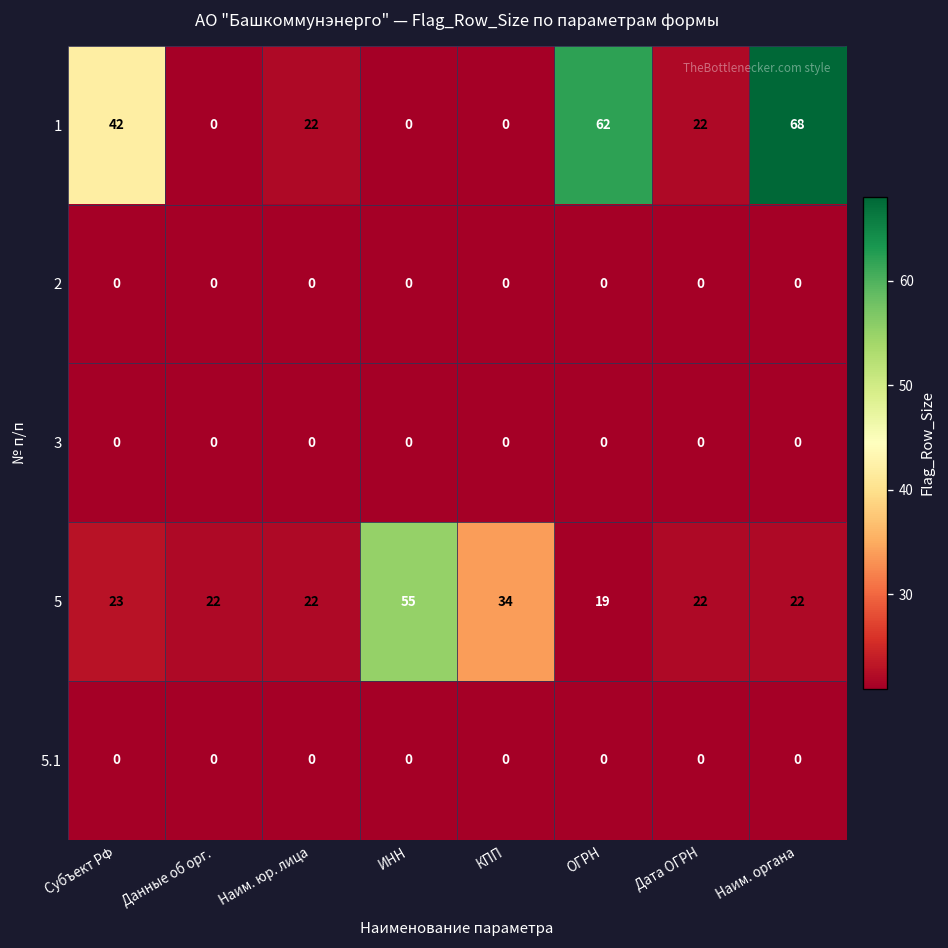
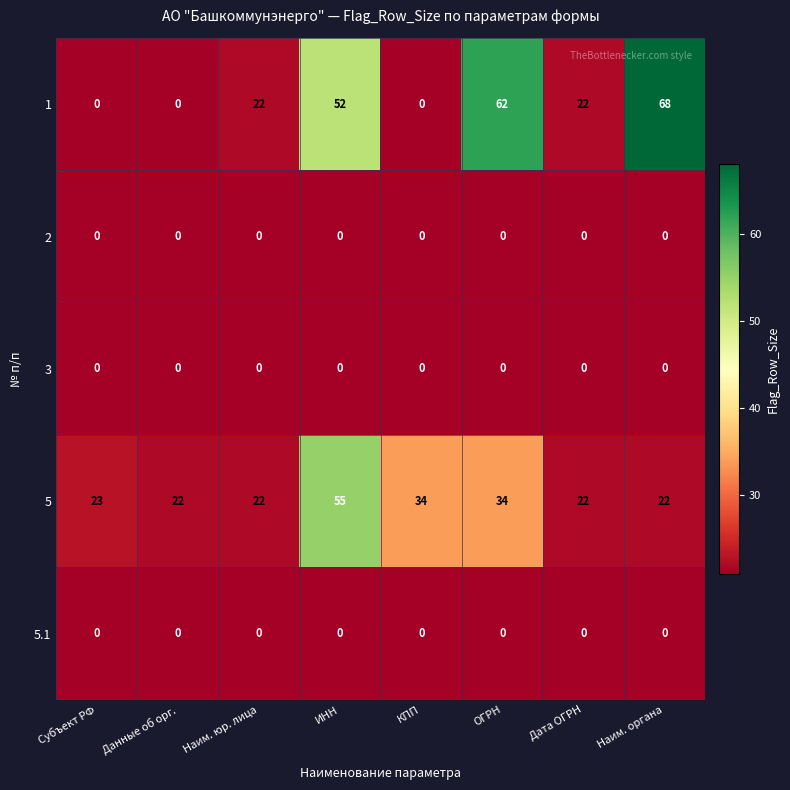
1, Субъект РФ: 42 -> 0
1, ИНН: 0 -> 52
5, ОГРН: 19 -> 34
